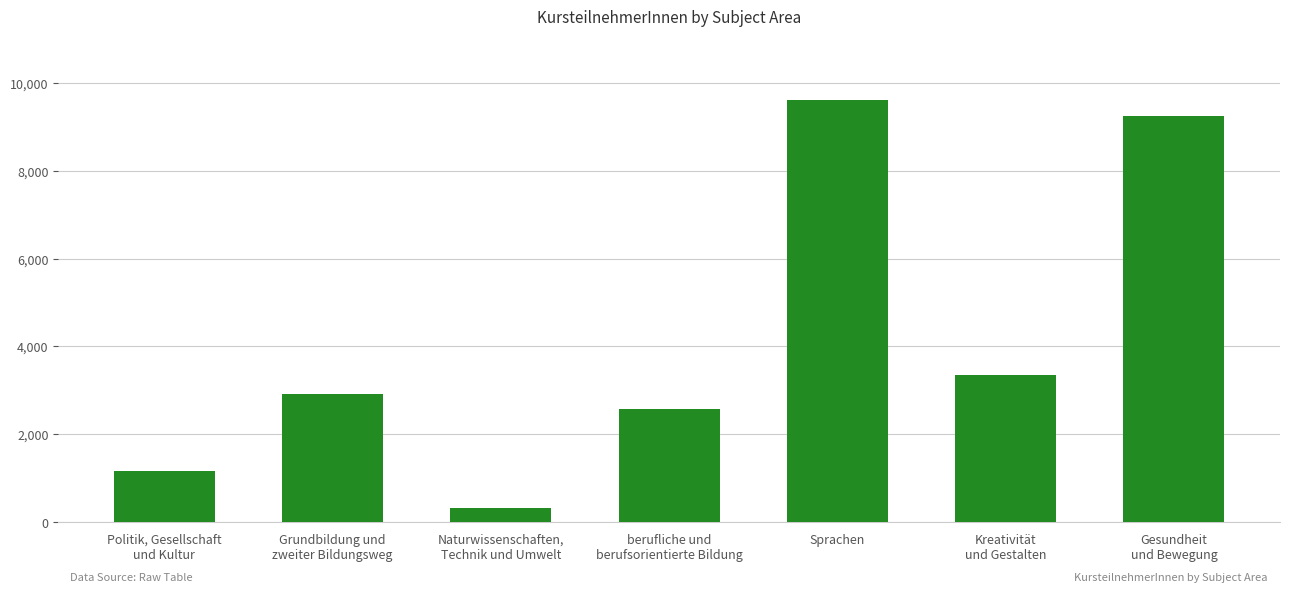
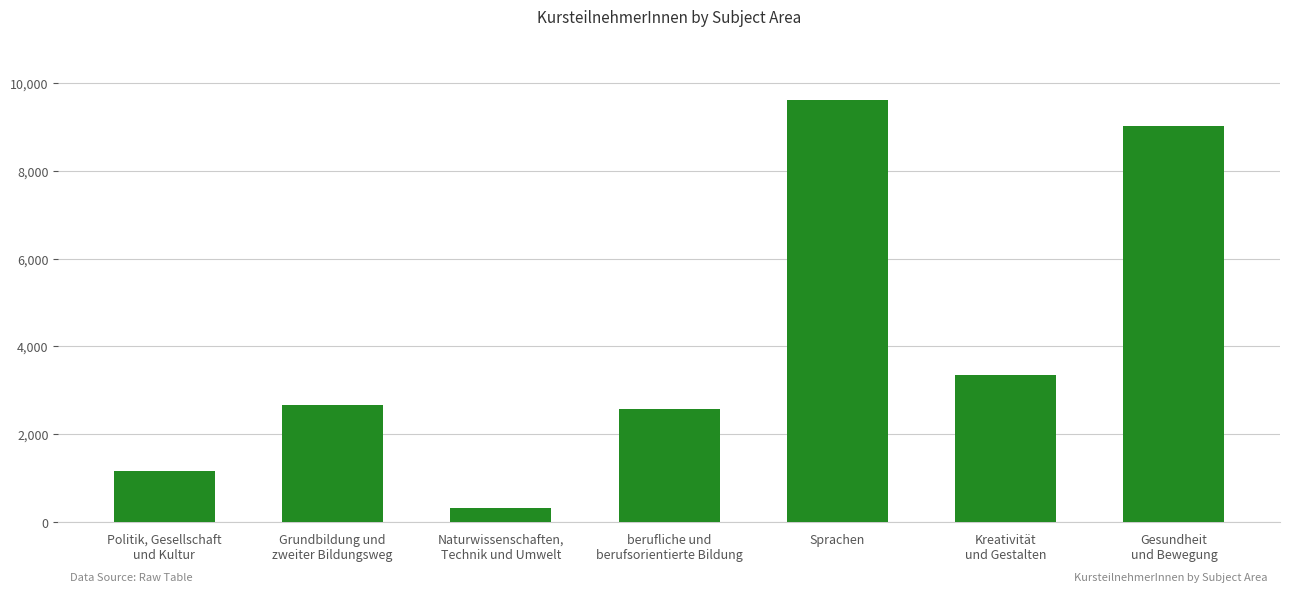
Grundbildung und zweiter Bildungsweg: 2,900 -> 2,700
Gesundheit und Bewegung: 9,200 -> 9,000
